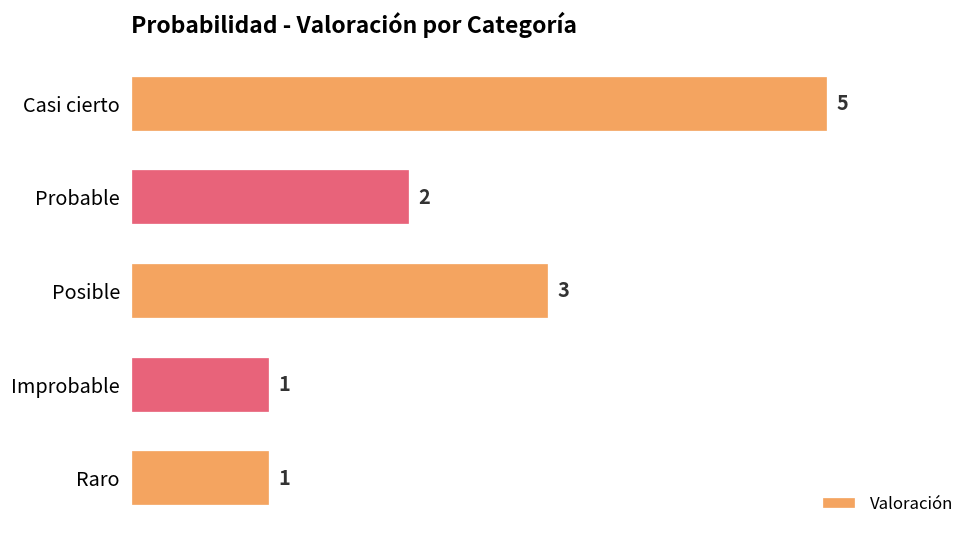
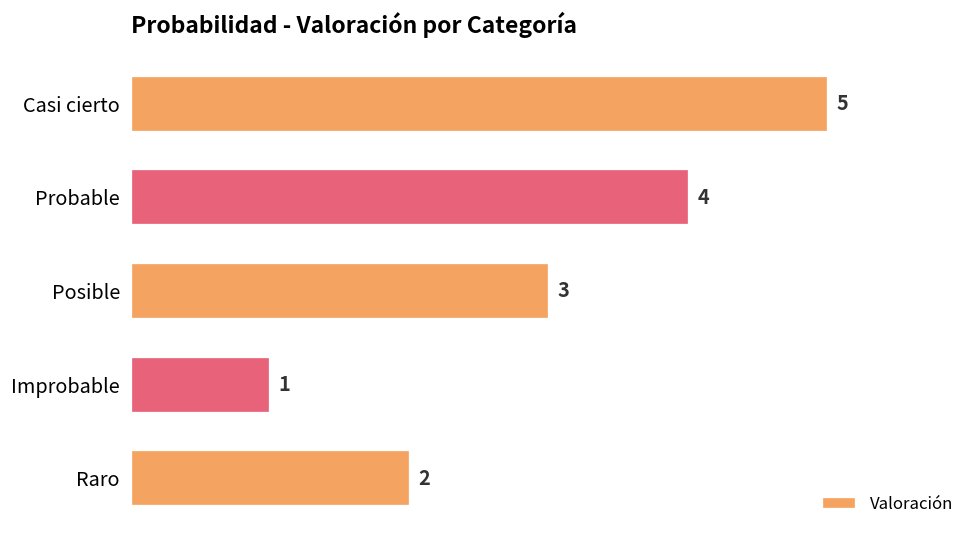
Probable: 2 -> 4
Raro: 1 -> 2
